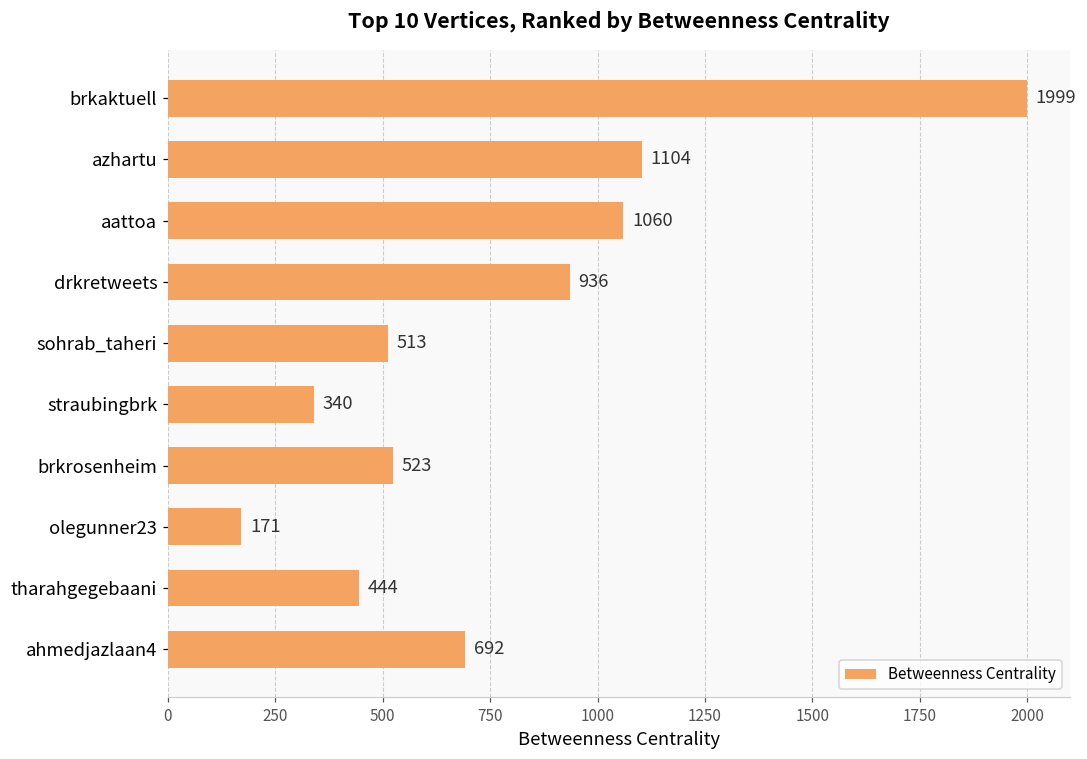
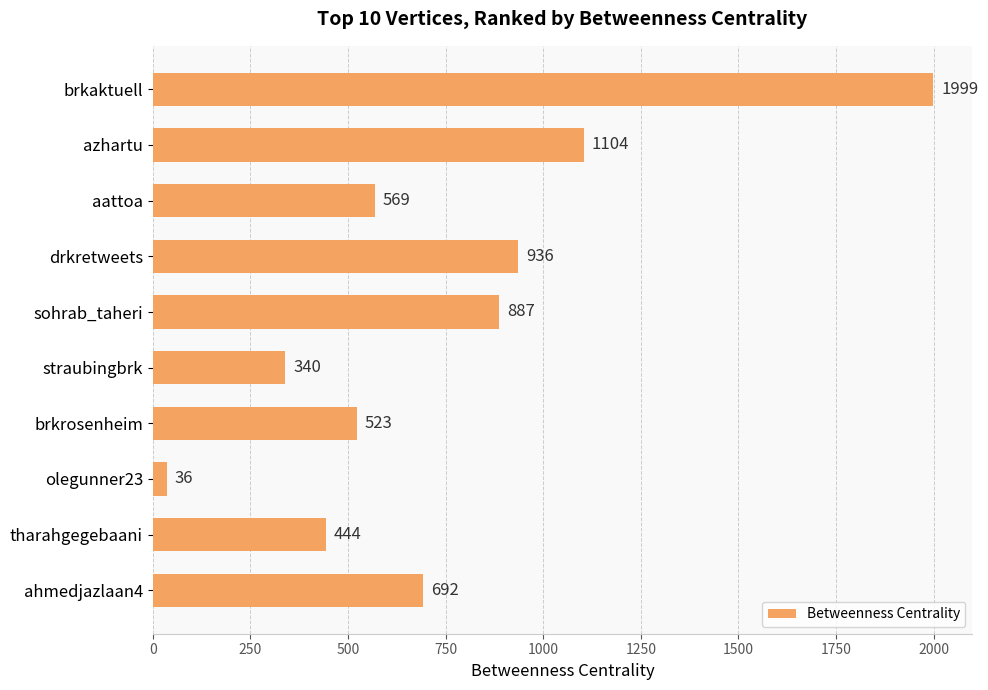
aattoa: 1060 -> 569
sohrab_taheri: 513 -> 887
olegunner23: 171 -> 36
